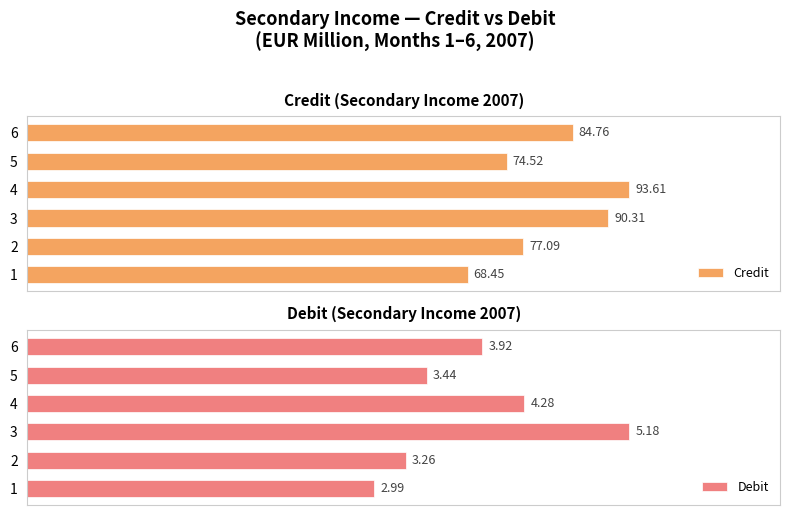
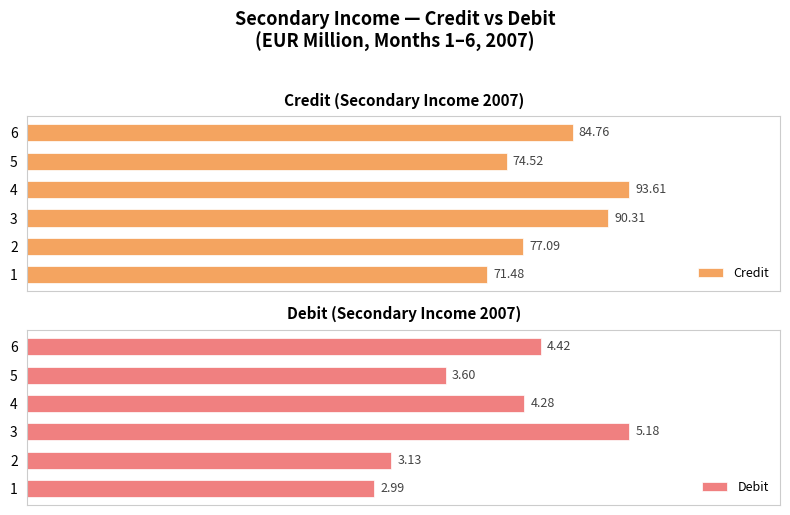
Credit (Secondary Income 2007), 1: 68.45 -> 71.48
Debit (Secondary Income 2007), 6: 3.92 -> 4.42
Debit (Secondary Income 2007), 5: 3.44 -> 3.60
Debit (Secondary Income 2007), 2: 3.26 -> 3.13
